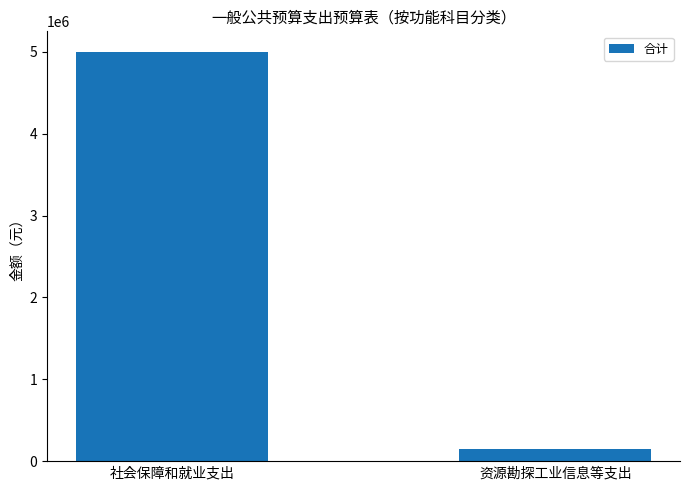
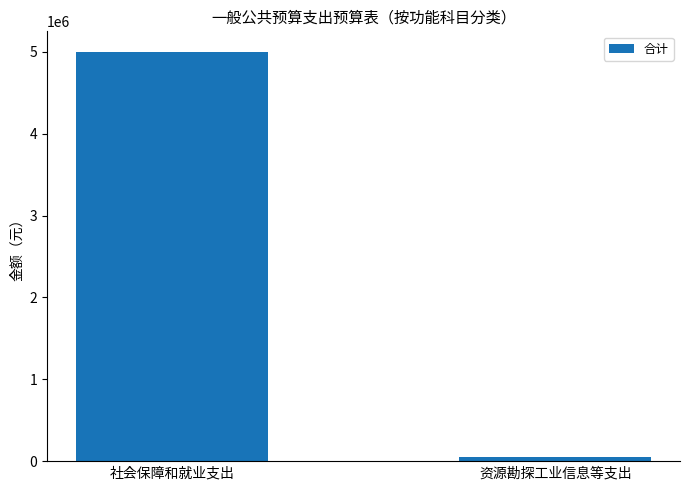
资源勘探工业信息等支出: 200000 -> 0
